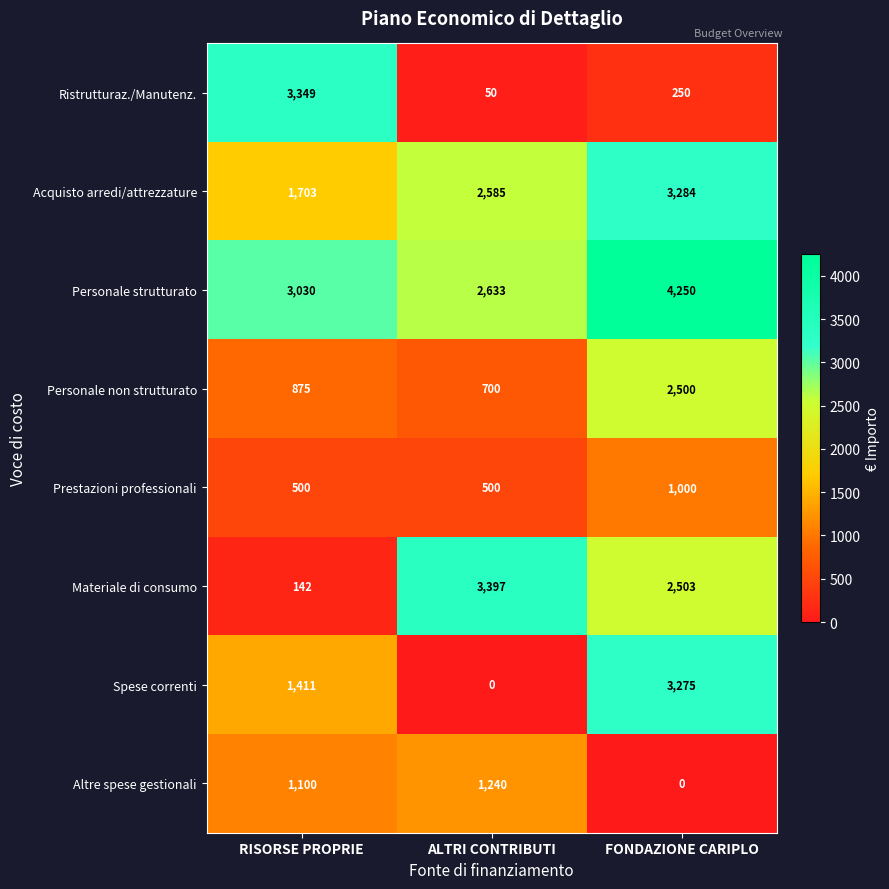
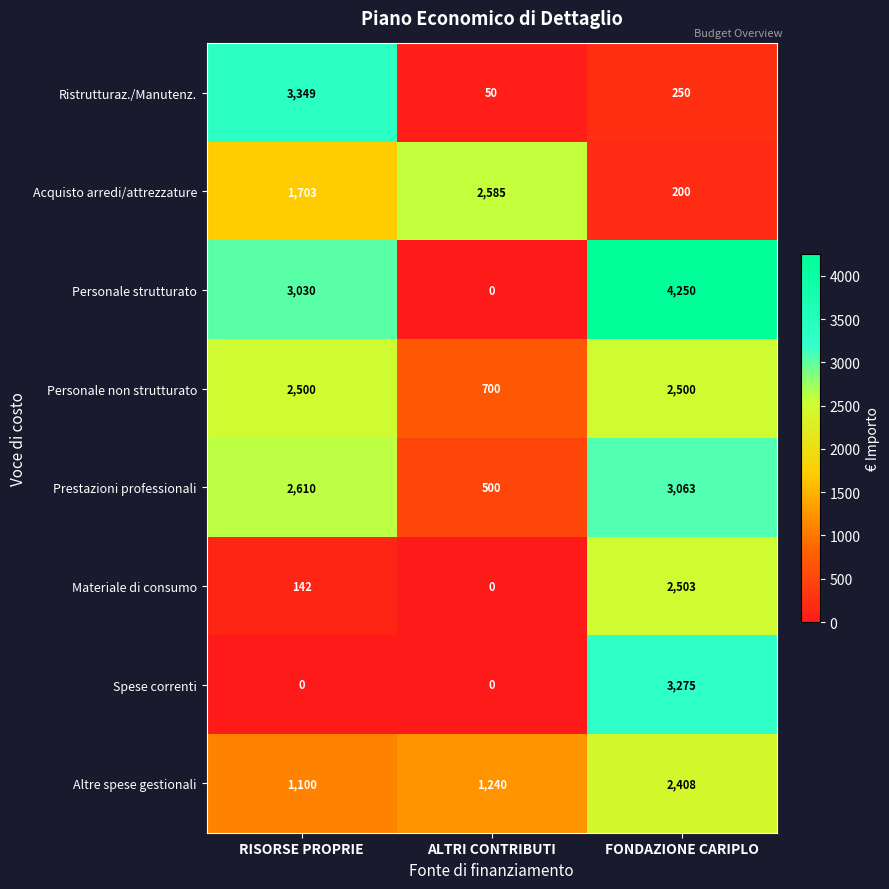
Acquisto arredi/attrezzature, FONDAZIONE CARIPLO: 3,284 -> 200
Personale strutturato, ALTRI CONTRIBUTI: 2,633 -> 0
Personale non strutturato, RISORSE PROPRIE: 875 -> 2,500
Prestazioni professionali, RISORSE PROPRIE: 500 -> 2,610
Prestazioni professionali, FONDAZIONE CARIPLO: 1,000 -> 3,063
Materiale di consumo, ALTRI CONTRIBUTI: 3,397 -> 0
Spese correnti, RISORSE PROPRIE: 1,411 -> 0
Altre spese gestionali, FONDAZIONE CARIPLO: 0 -> 2,408
